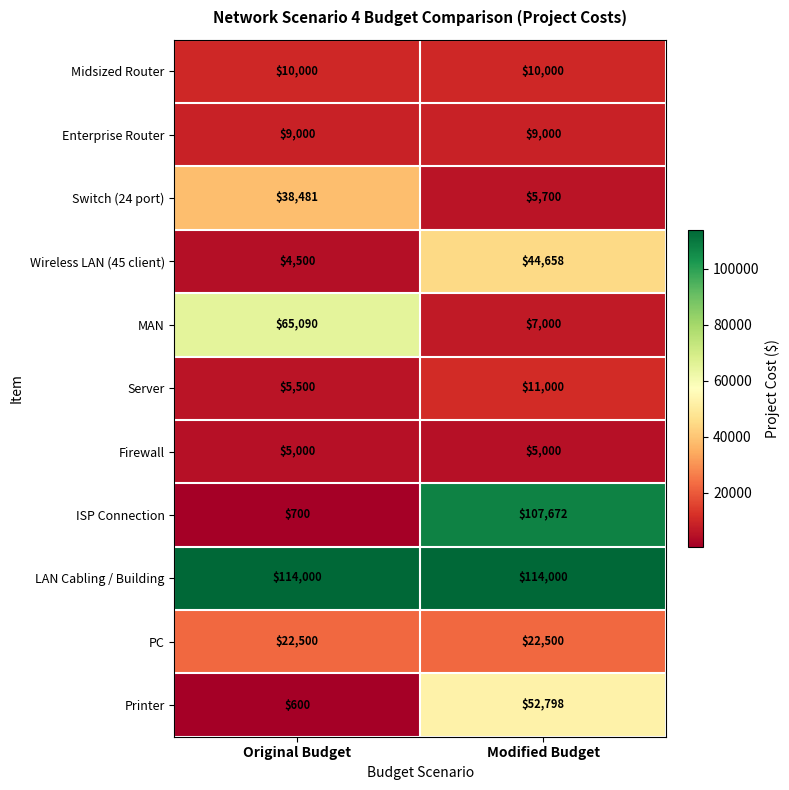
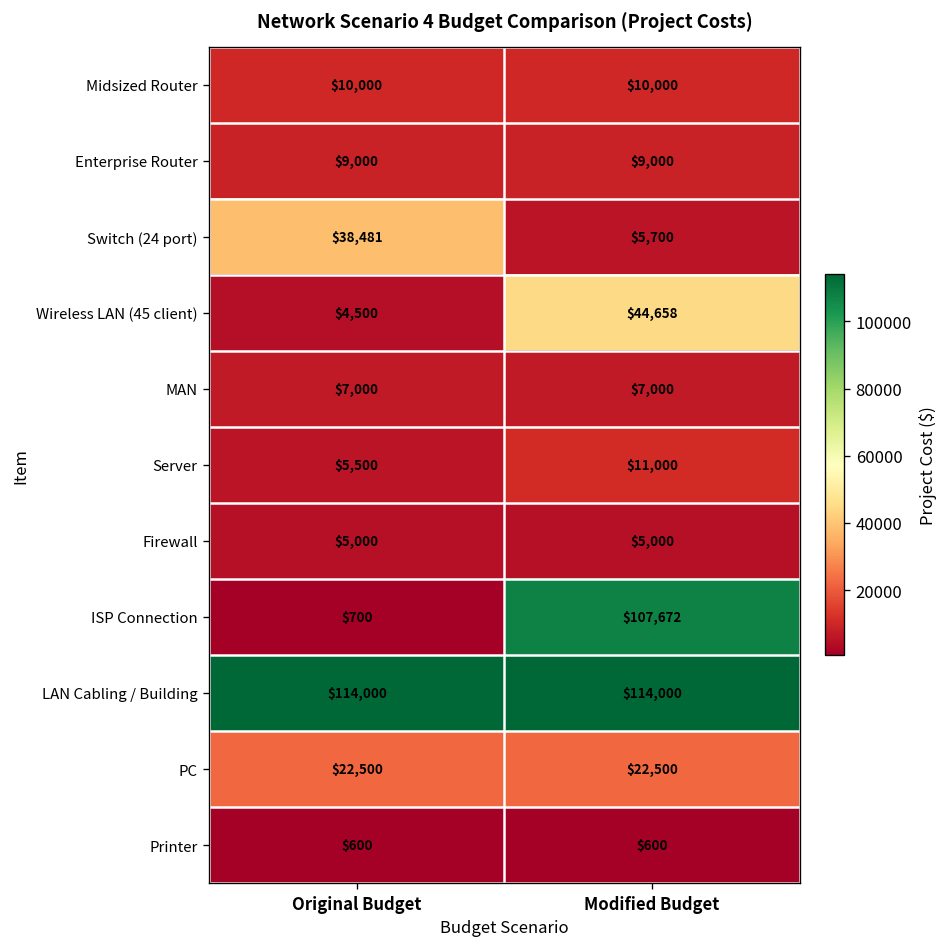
MAN, Original Budget: $65,090 -> $7,000
Printer, Modified Budget: $52,798 -> $600
